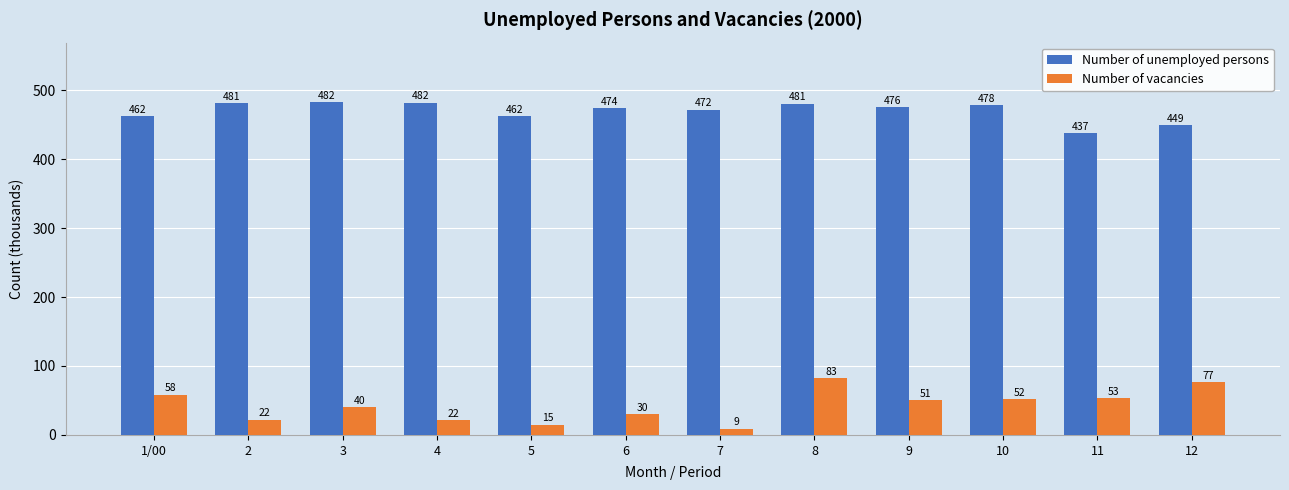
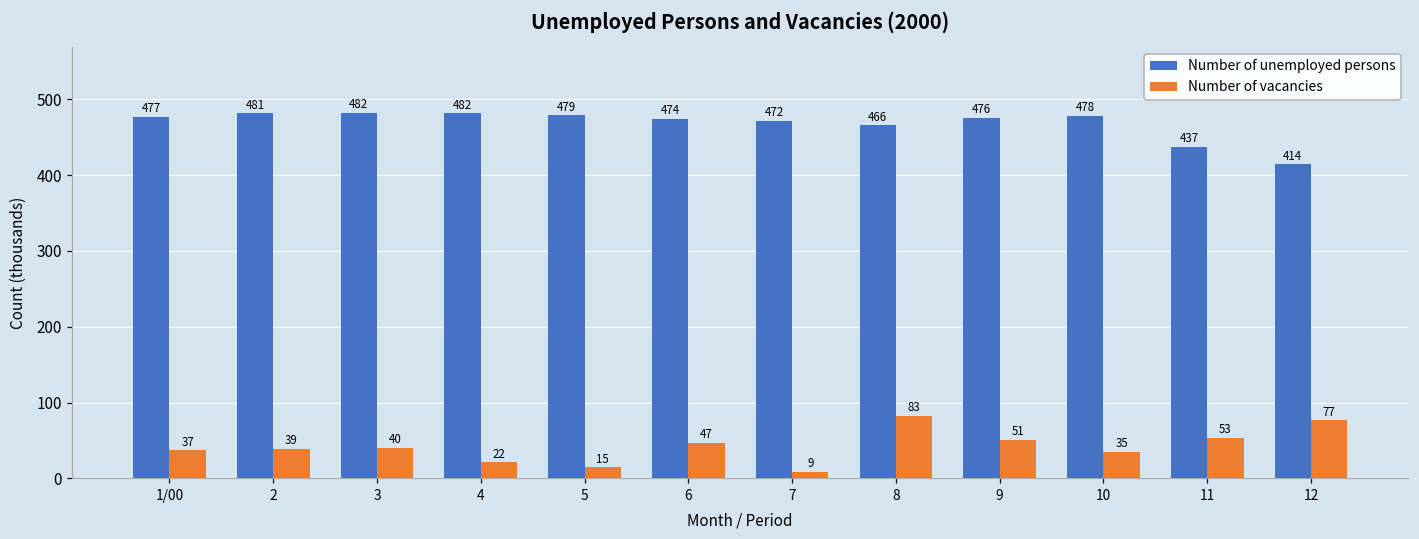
Number of unemployed persons, 1/00: 462 -> 477
Number of vacancies, 1/00: 58 -> 37
Number of vacancies, 2: 22 -> 39
Number of unemployed persons, 5: 462 -> 479
Number of vacancies, 6: 30 -> 47
Number of unemployed persons, 8: 481 -> 466
Number of vacancies, 10: 52 -> 35
Number of unemployed persons, 12: 449 -> 414
